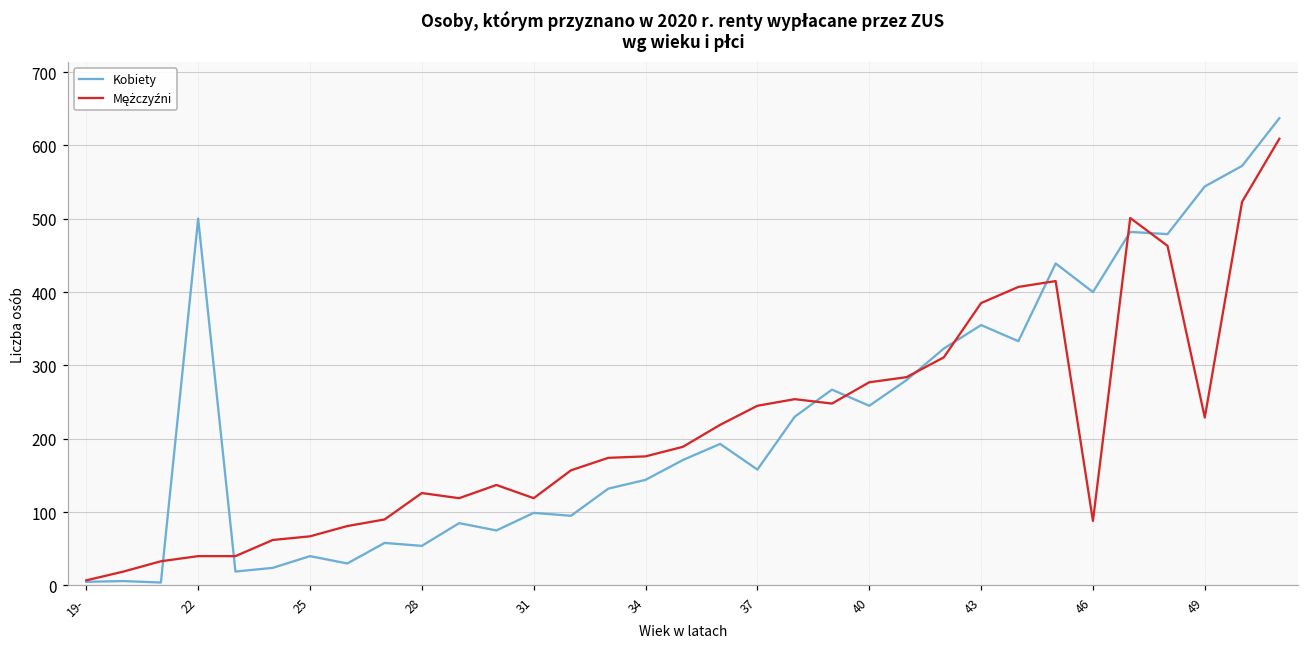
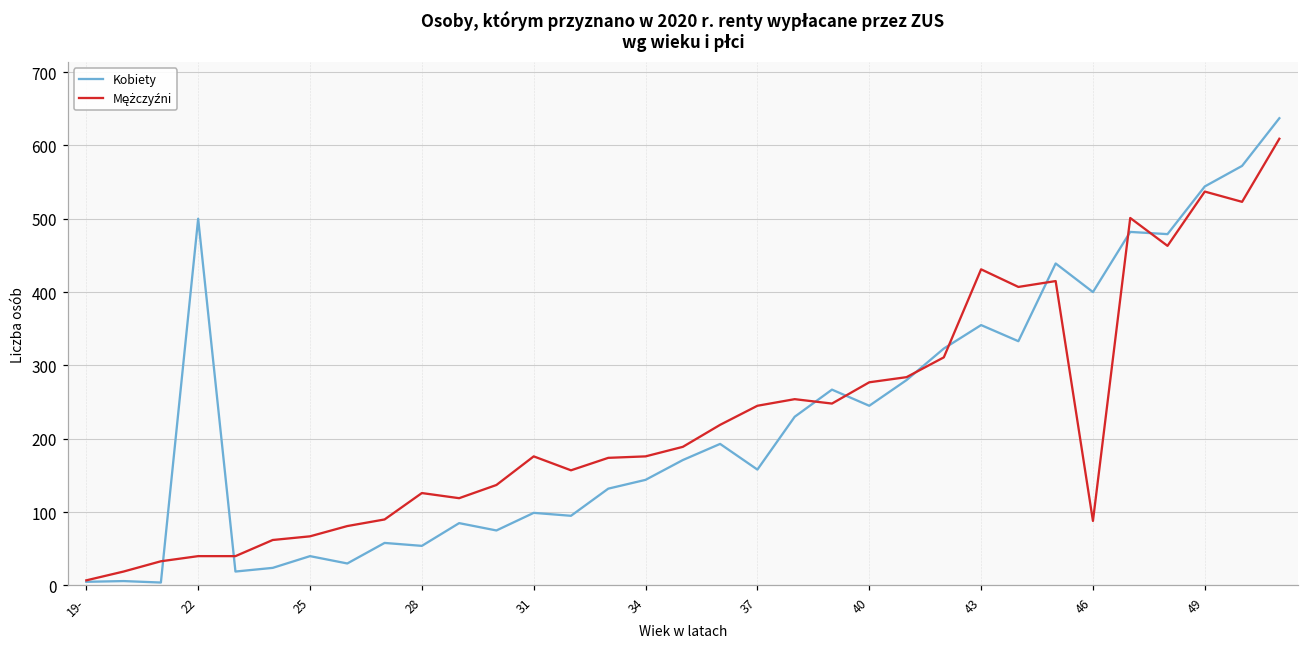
Mężczyźni, 31: 120 -> 180
Mężczyźni, 43: 390 -> 430
Mężczyźni, 49: 230 -> 540
